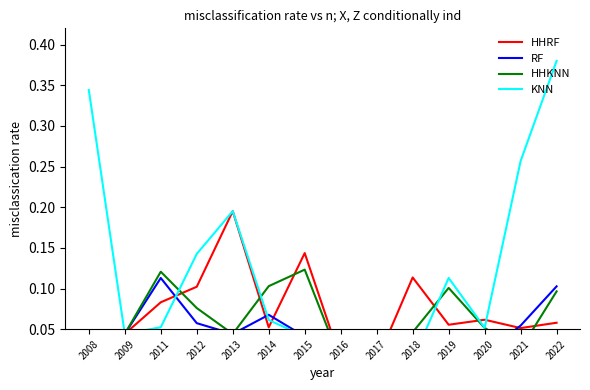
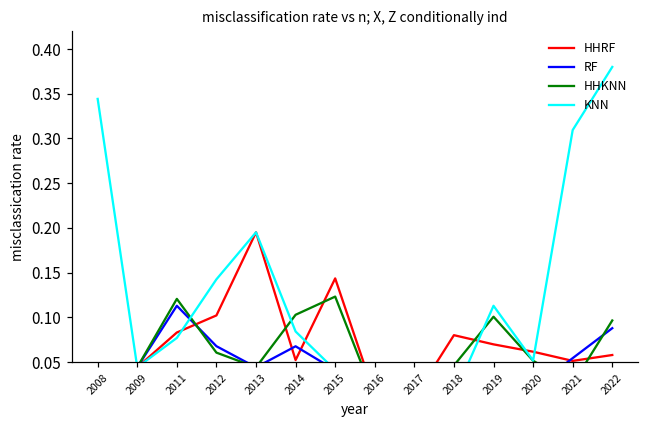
KNN, 2011: 0.05 -> 0.08
RF, 2012: 0.06 -> 0.07
HHKNN, 2012: 0.08 -> 0.06
KNN, 2014: 0.06 -> 0.08
HHRF, 2018: 0.11 -> 0.08
HHRF, 2019: 0.06 -> 0.07
KNN, 2021: 0.26 -> 0.31
RF, 2022: 0.10 -> 0.09
